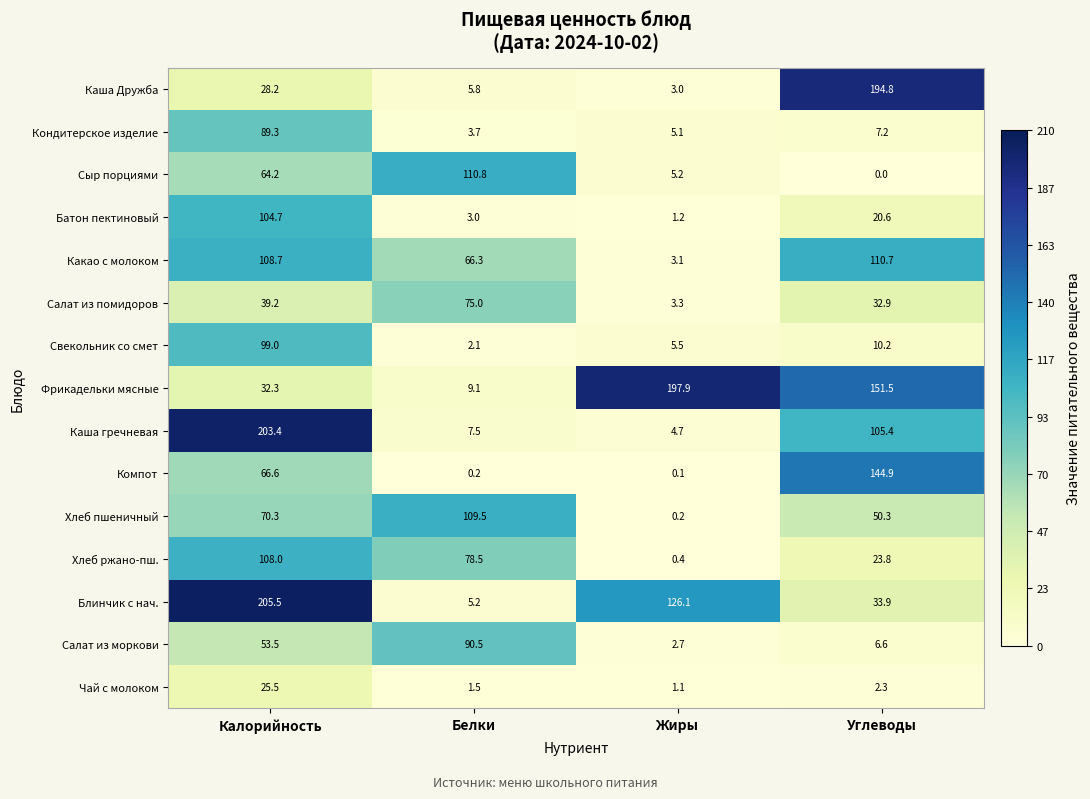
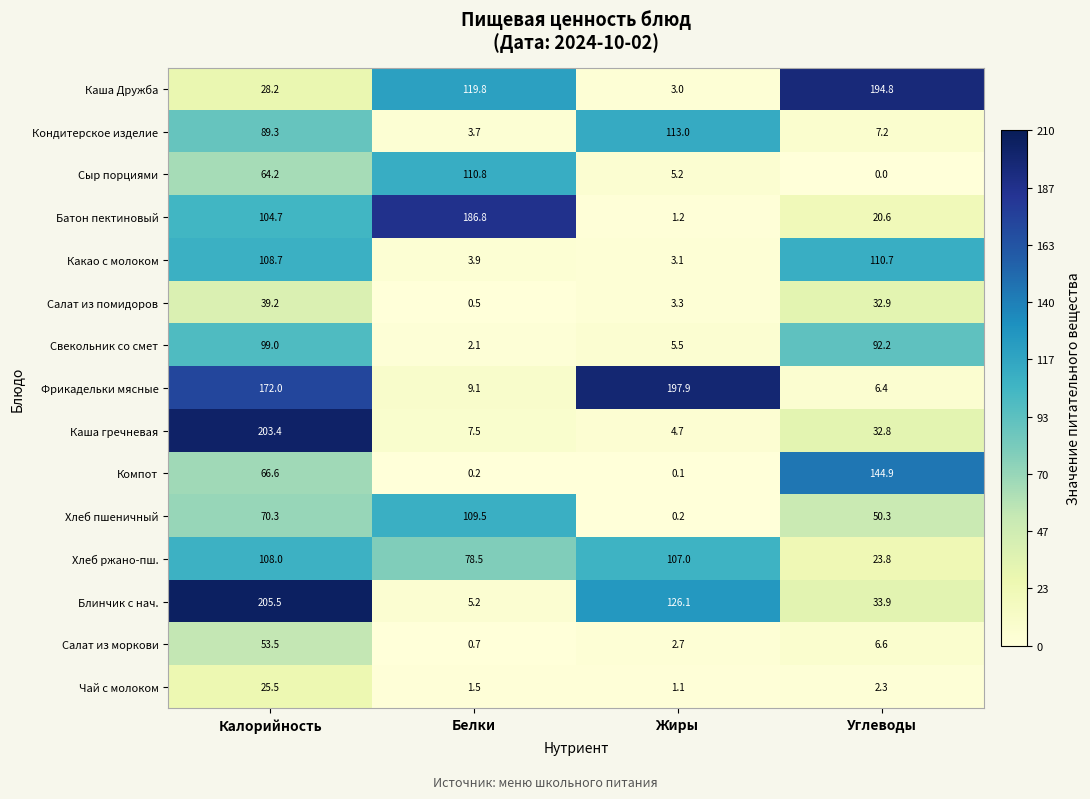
Каша Дружба, Белки: 5.8 -> 119.8
Кондитерское изделие, Жиры: 5.1 -> 113.0
Батон пектиновый, Белки: 3.0 -> 186.8
Какао с молоком, Белки: 66.3 -> 3.9
Салат из помидоров, Белки: 75.0 -> 0.5
Свекольник со смет, Углеводы: 10.2 -> 92.2
Фрикадельки мясные, Калорийность: 32.3 -> 172.0
Фрикадельки мясные, Углеводы: 151.5 -> 6.4
Каша гречневая, Углеводы: 105.4 -> 32.8
Хлеб ржано-пш., Жиры: 0.4 -> 107.0
Салат из моркови, Белки: 90.5 -> 0.7
